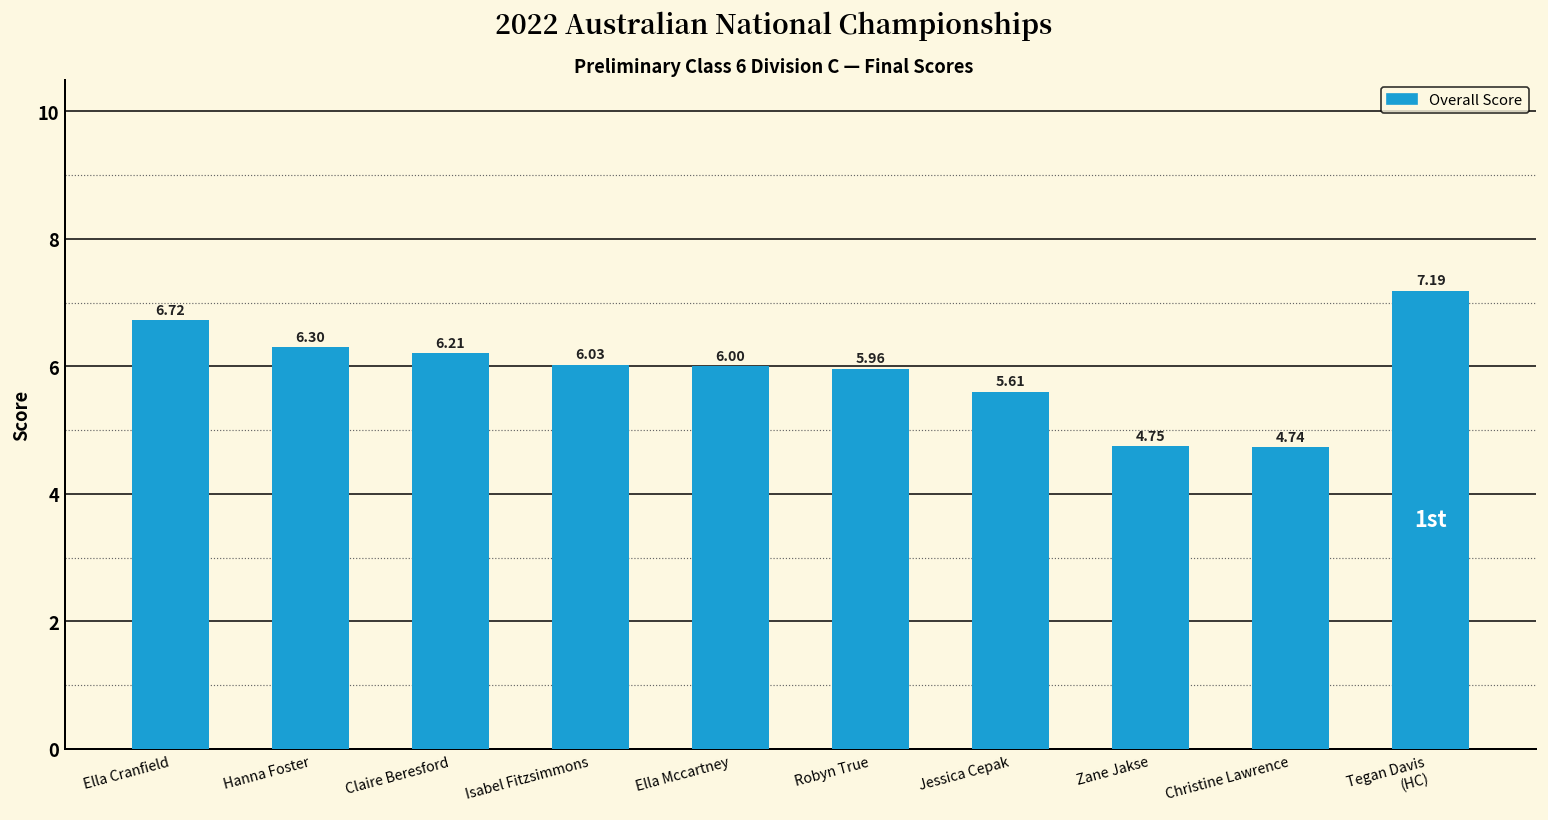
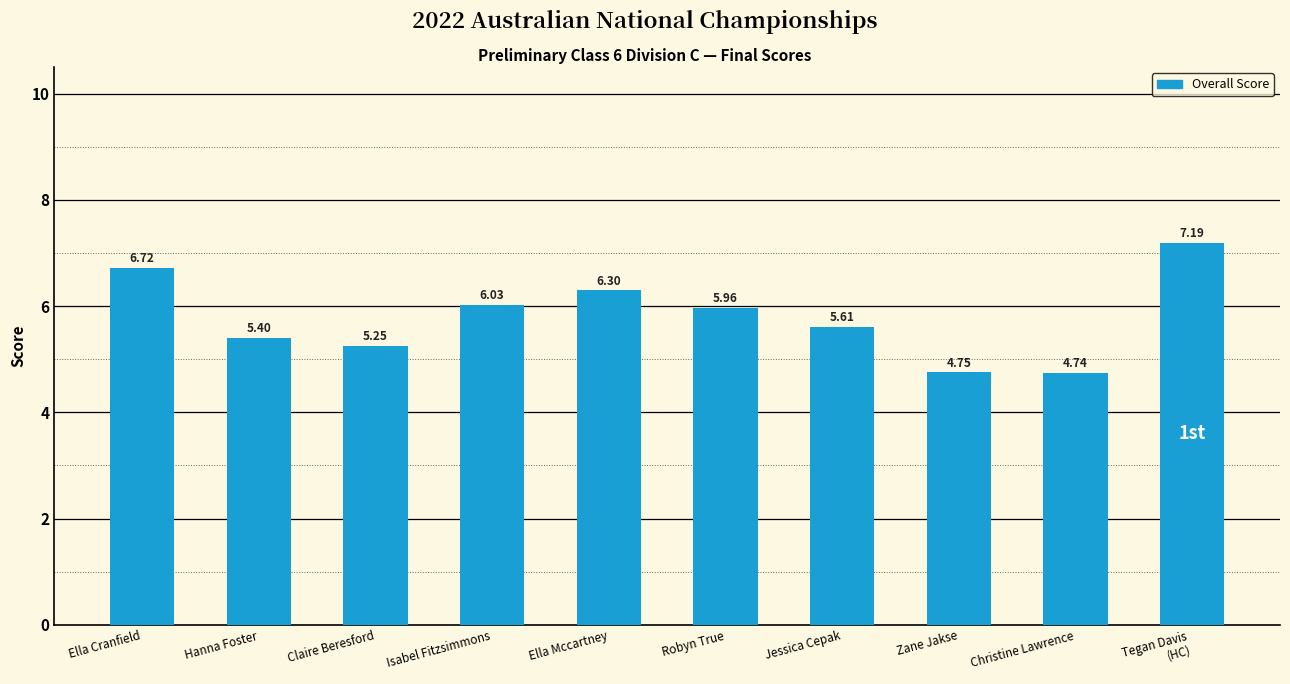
Hanna Foster: 6.30 -> 5.40
Claire Beresford: 6.21 -> 5.25
Ella Mccartney: 6.00 -> 6.30
